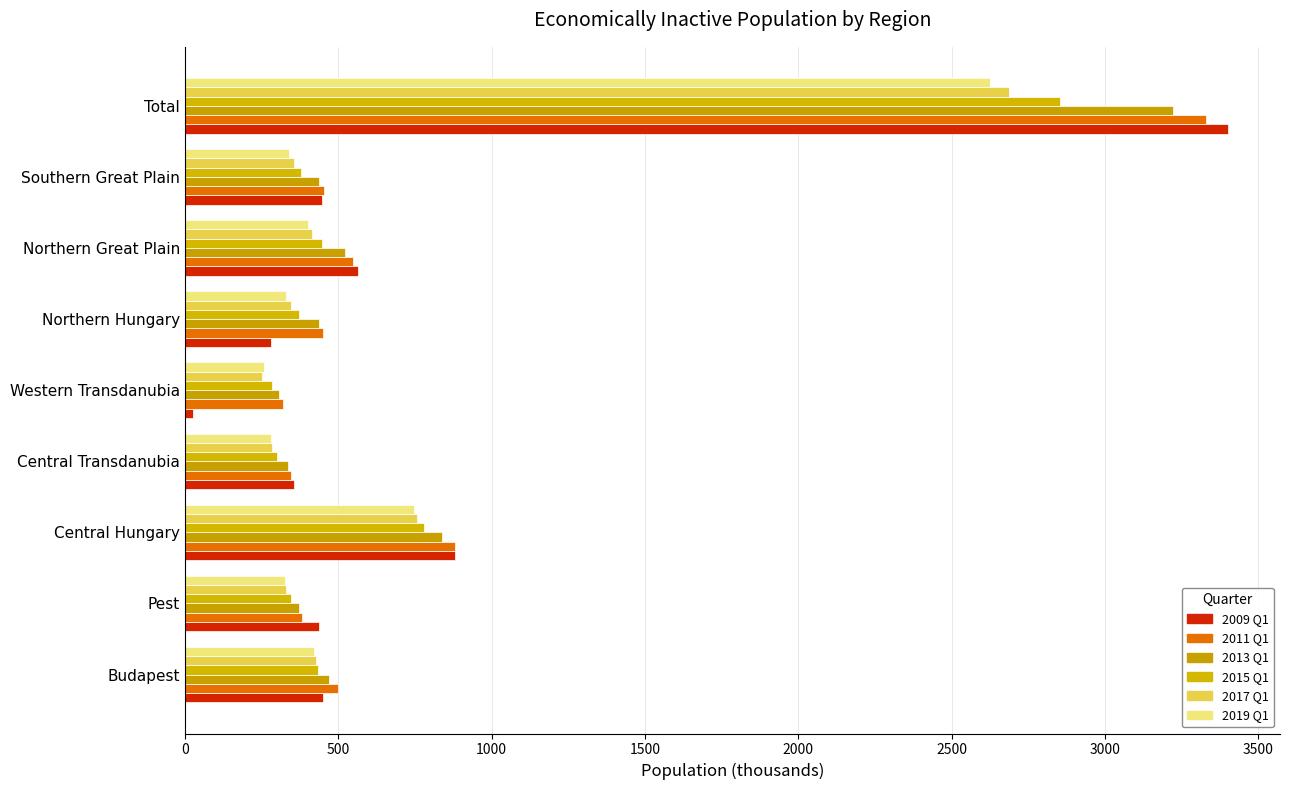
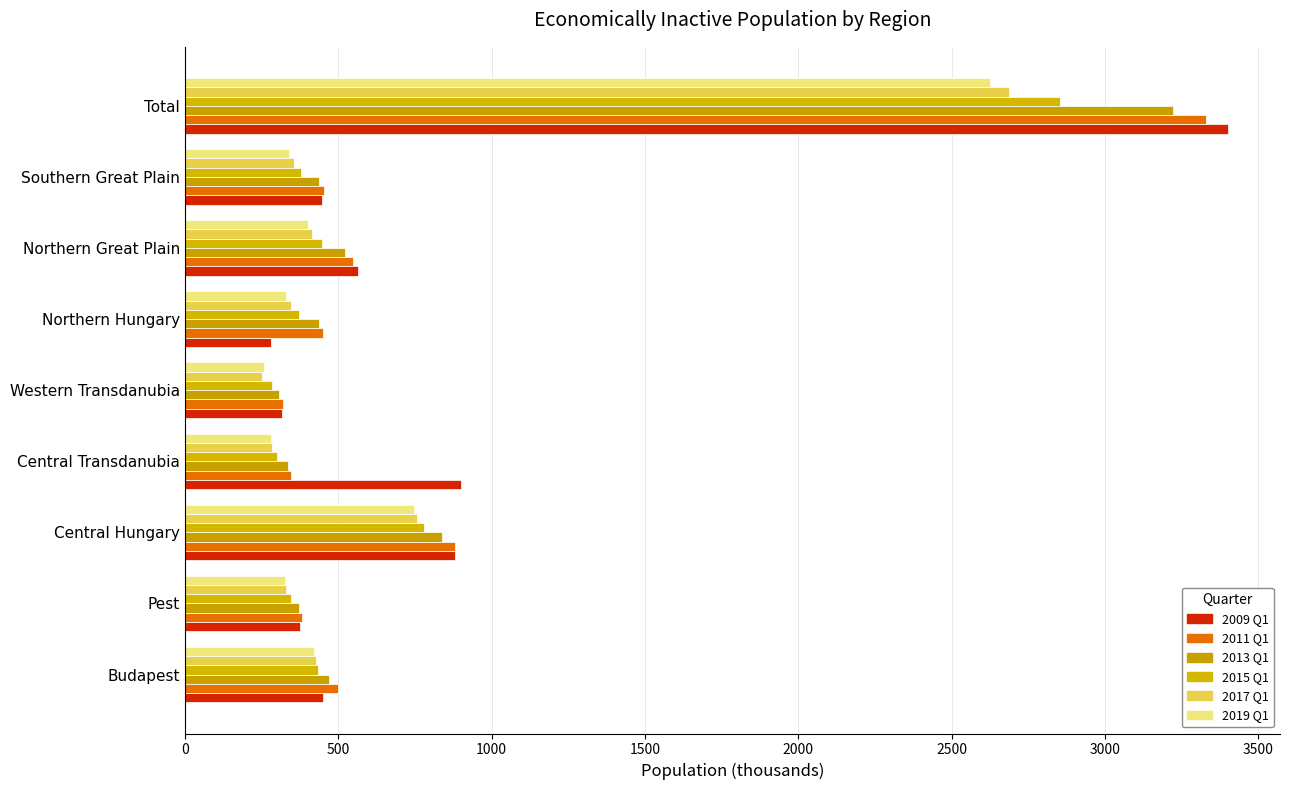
2009 Q1, Western Transdanubia: 30 -> 320
2009 Q1, Central Transdanubia: 360 -> 900
2009 Q1, Pest: 440 -> 370
